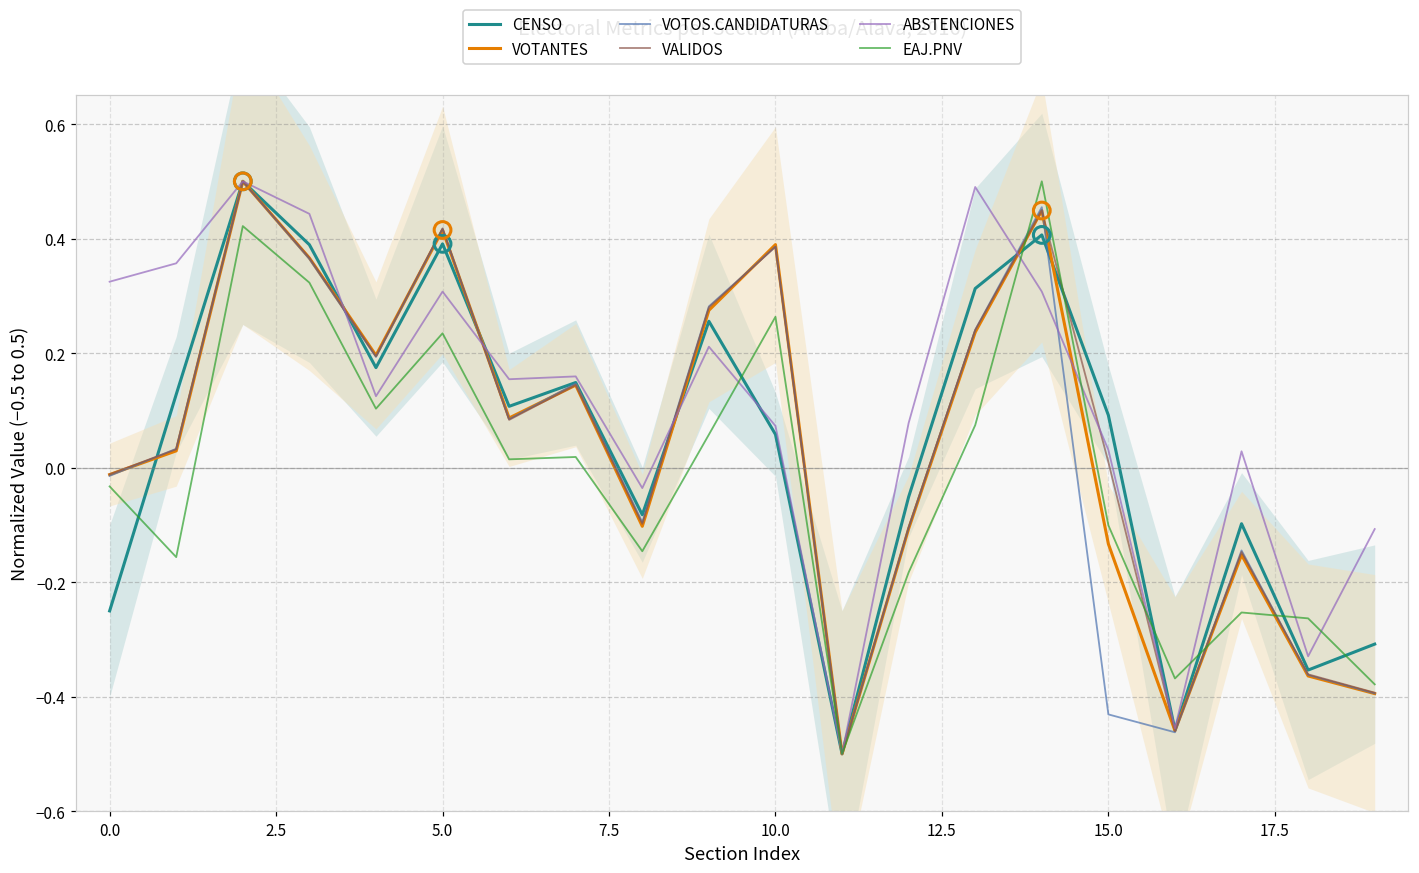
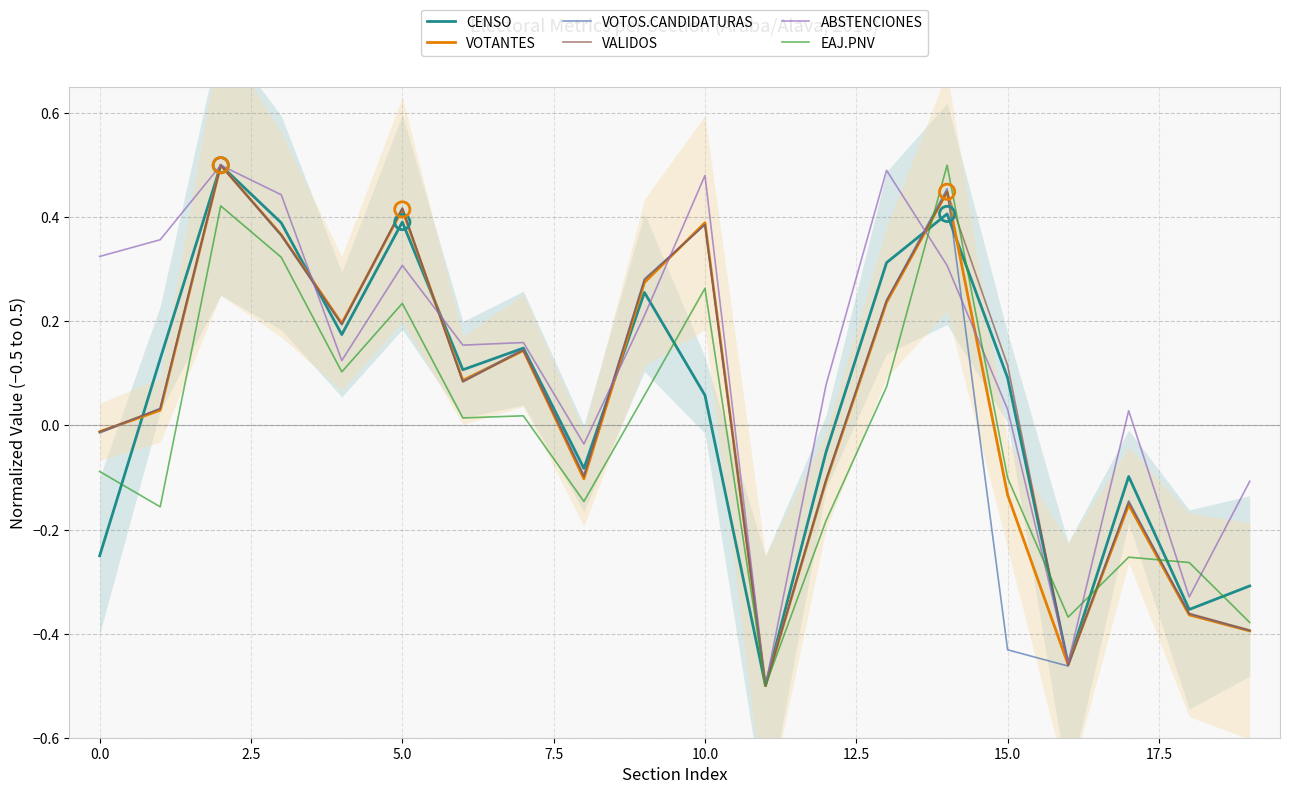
EAJ.PNV, 0.0: -0.03 -> -0.09
ABSTENCIONES, 10.0: 0.07 -> 0.48
VALIDOS, 15.0: 0.01 -> 0.12
